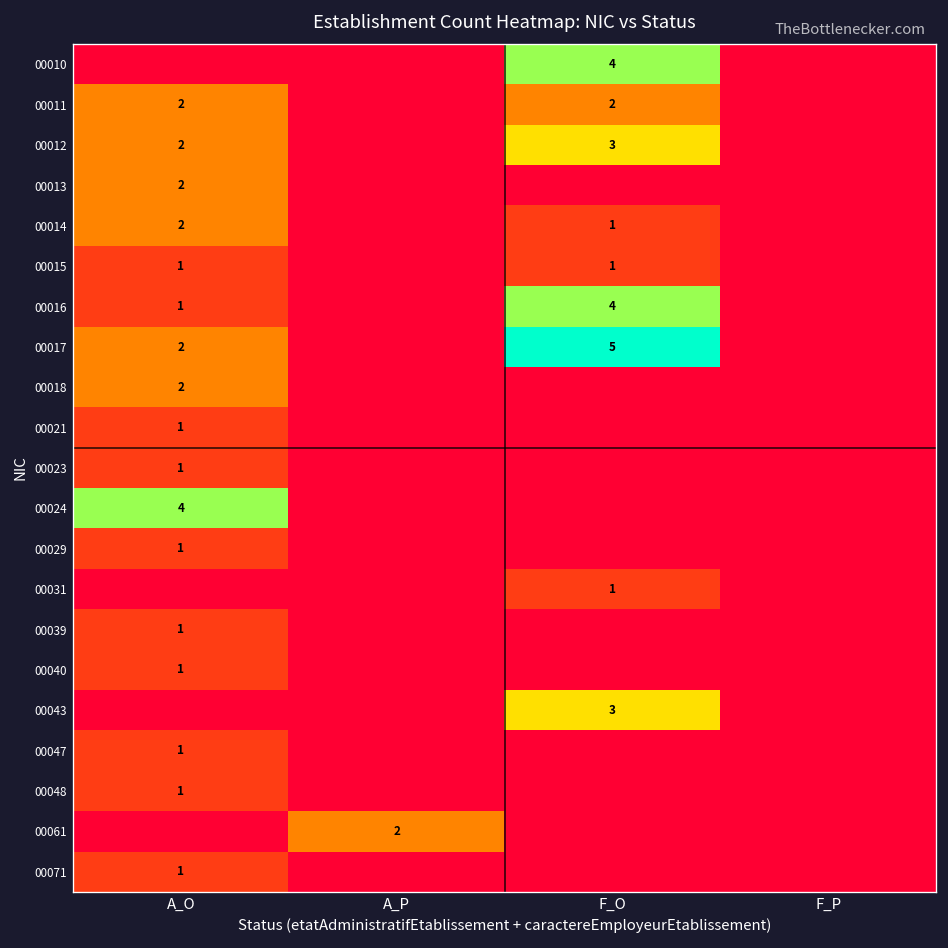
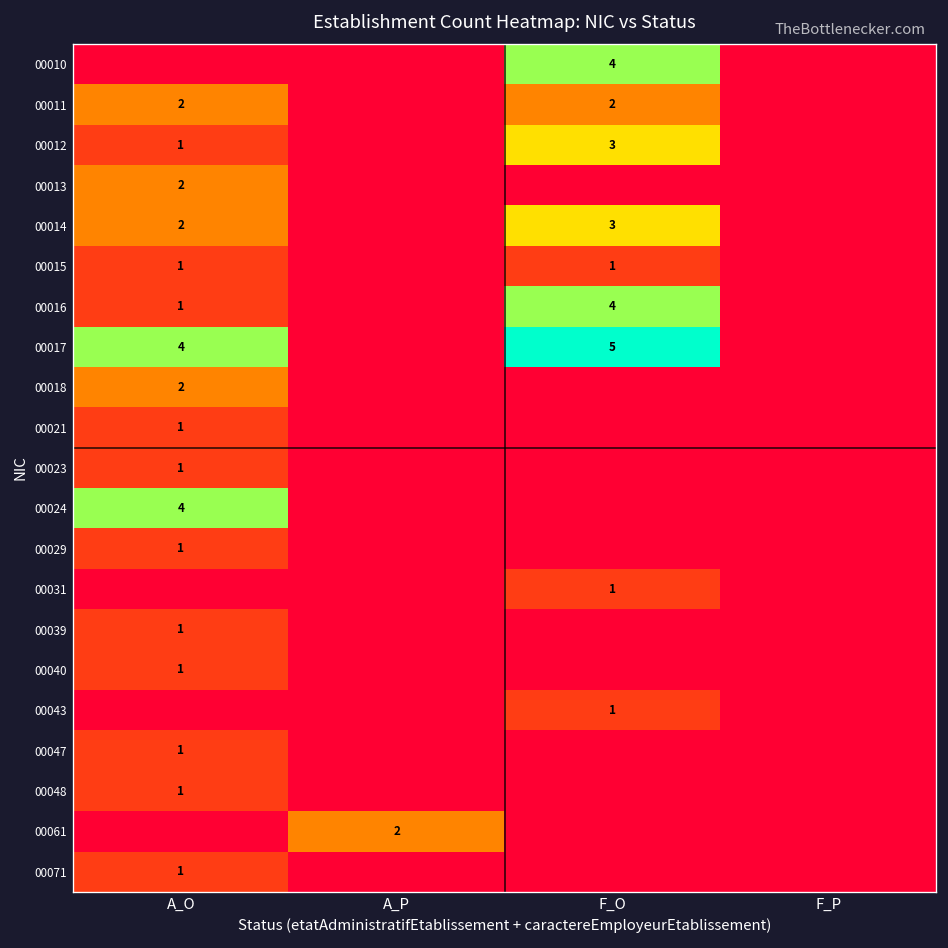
00012, A_O: 2 -> 1
00014, F_O: 1 -> 3
00017, A_O: 2 -> 4
00043, F_O: 3 -> 1
